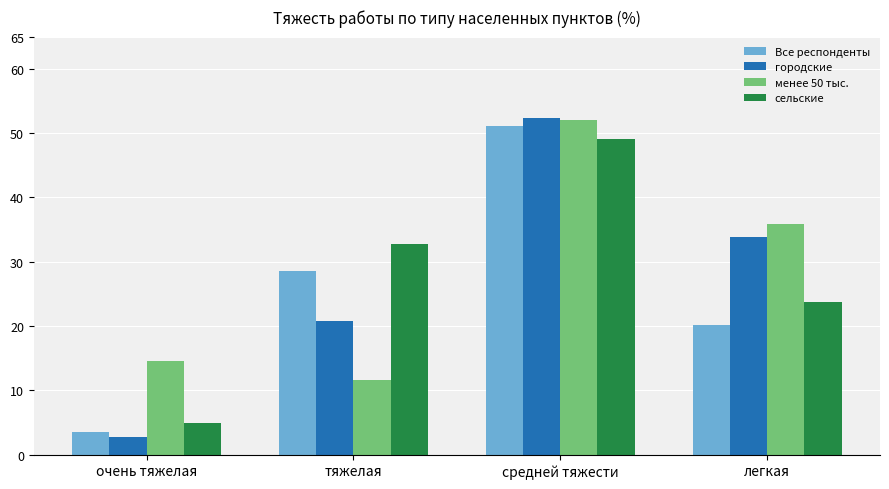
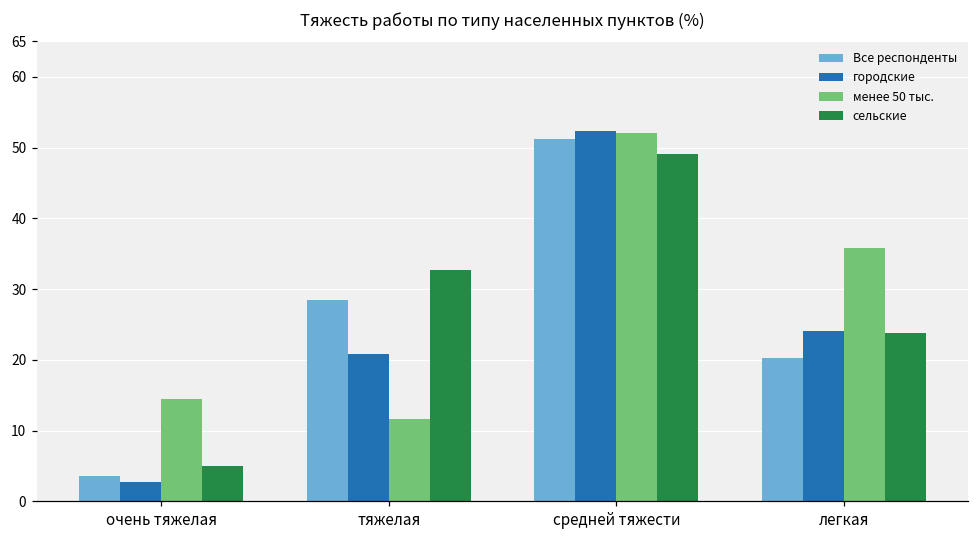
городские, легкая: 34 -> 24
